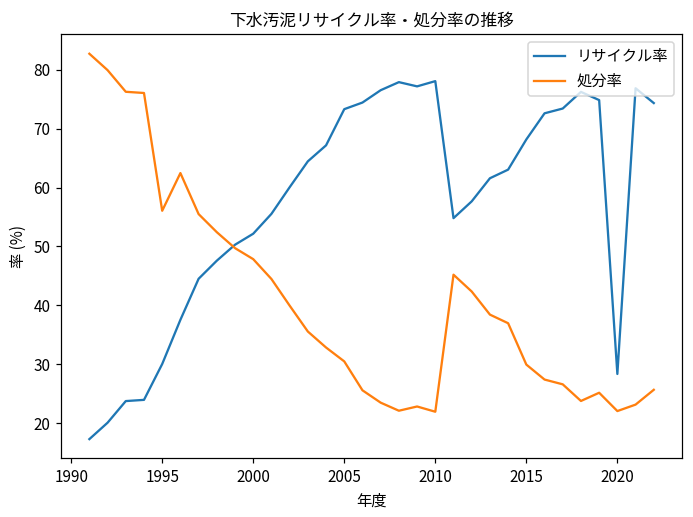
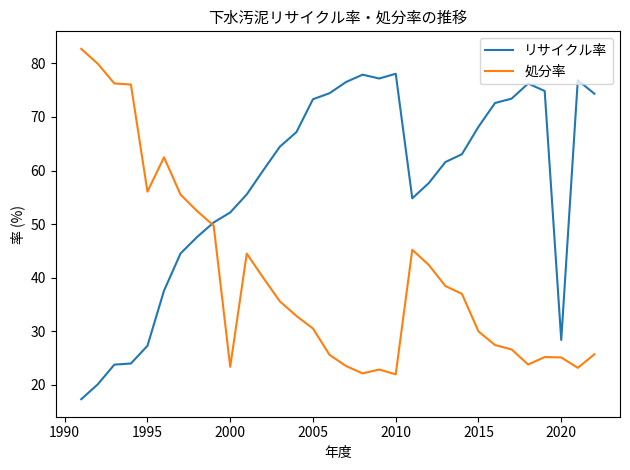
リサイクル率, 1995: 30 -> 27
処分率, 2000: 48 -> 23
処分率, 2020: 22 -> 25
